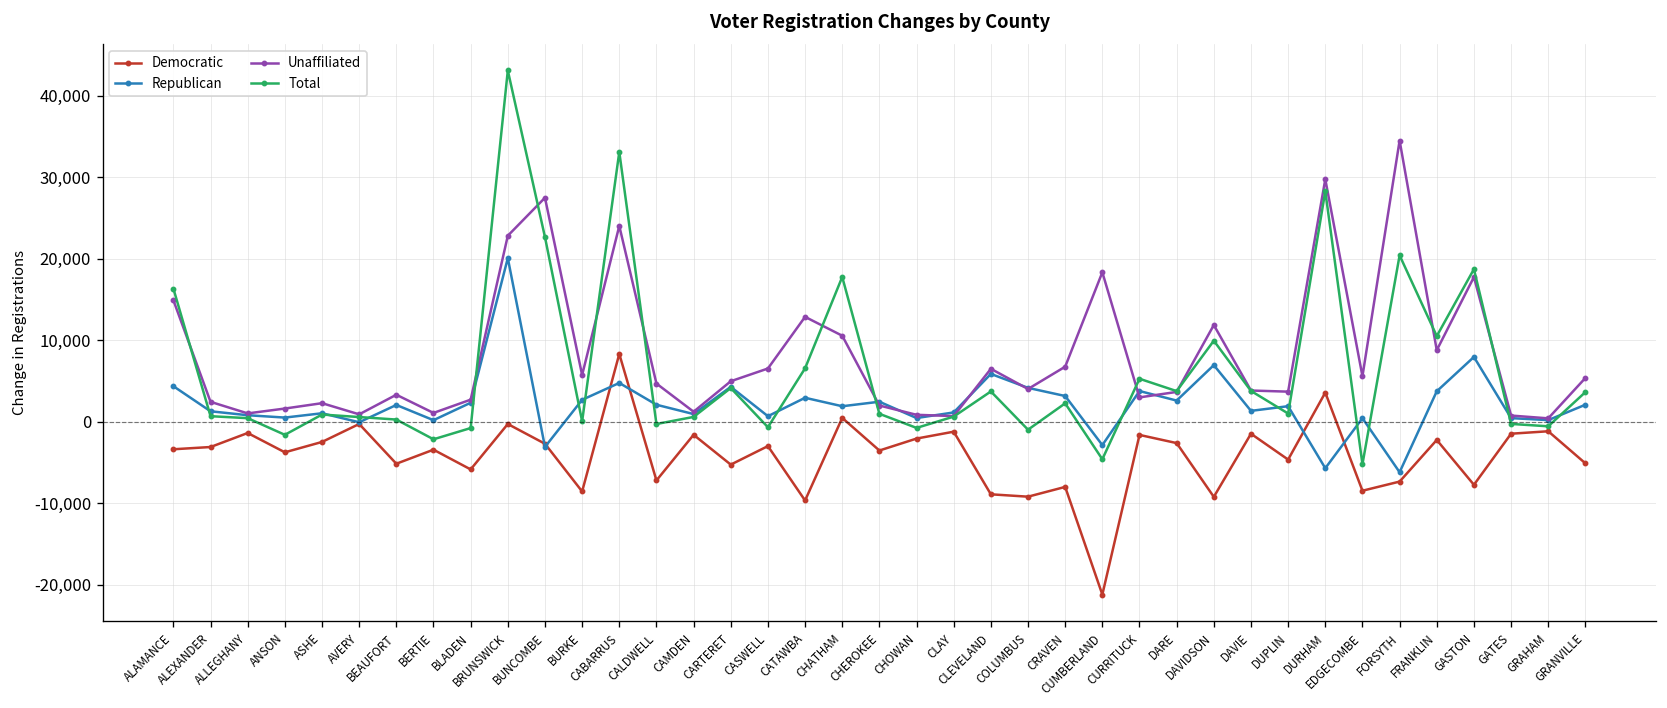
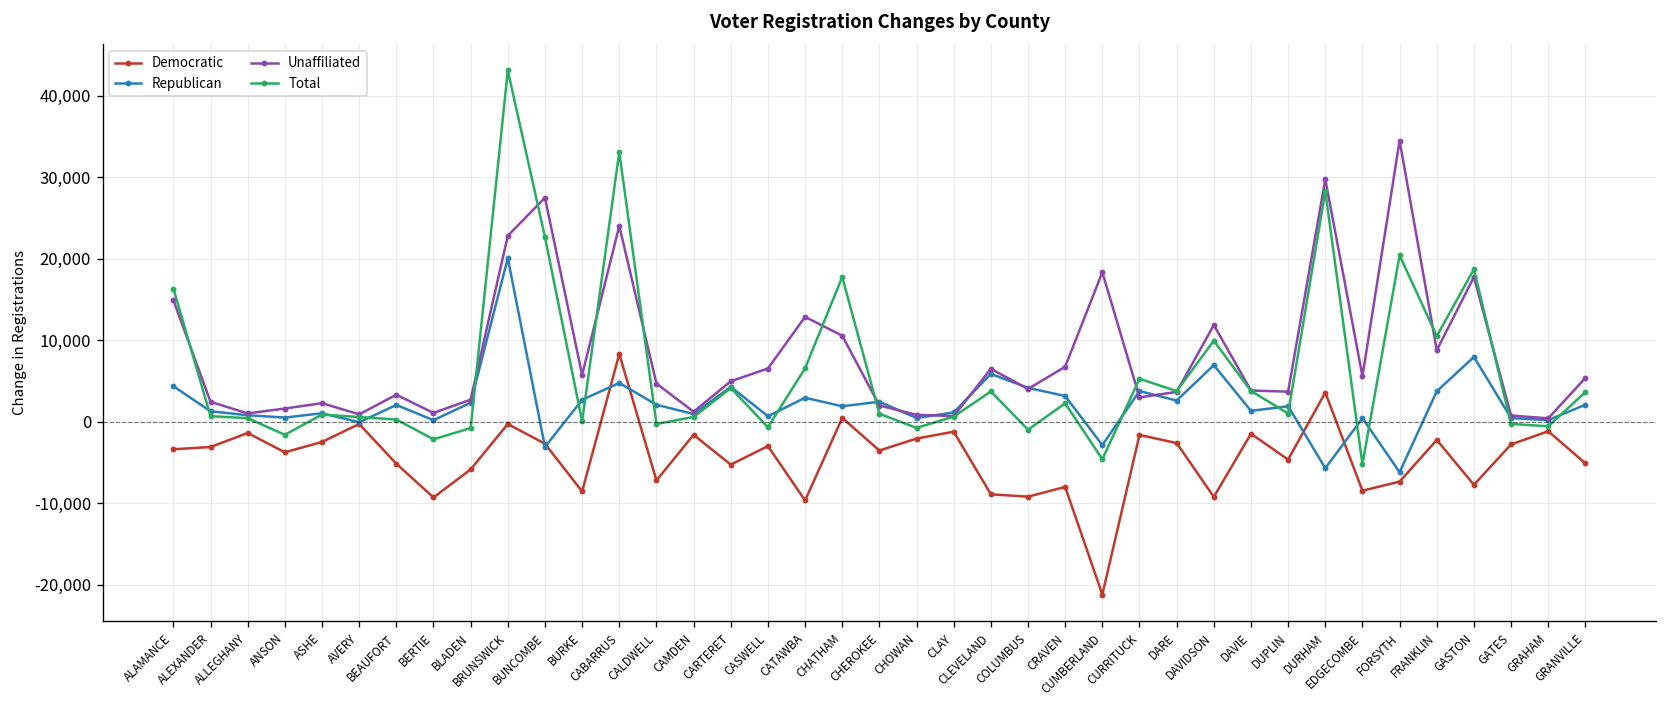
Democratic, BERTIE: -3,000 -> -9,000
Democratic, GATES: -1,000 -> -3,000
